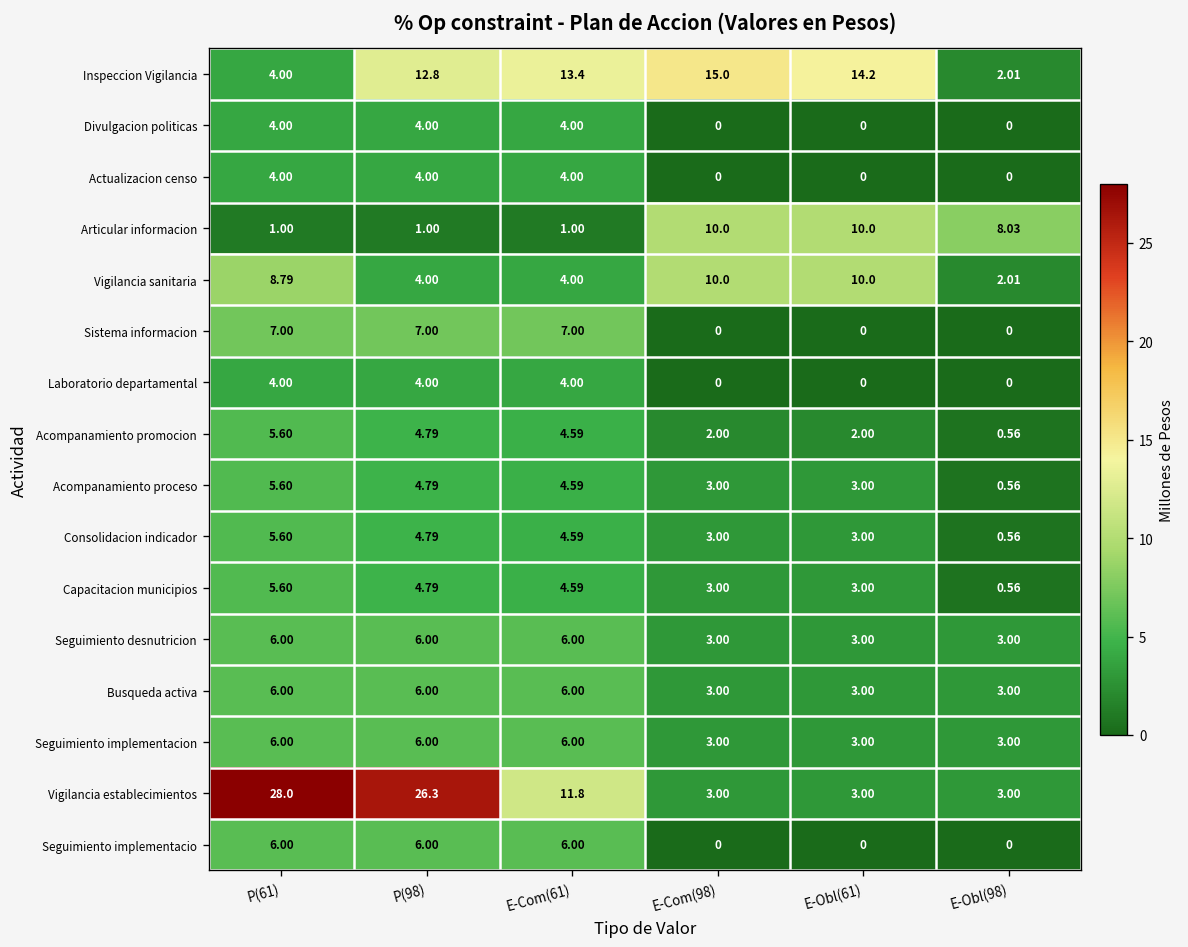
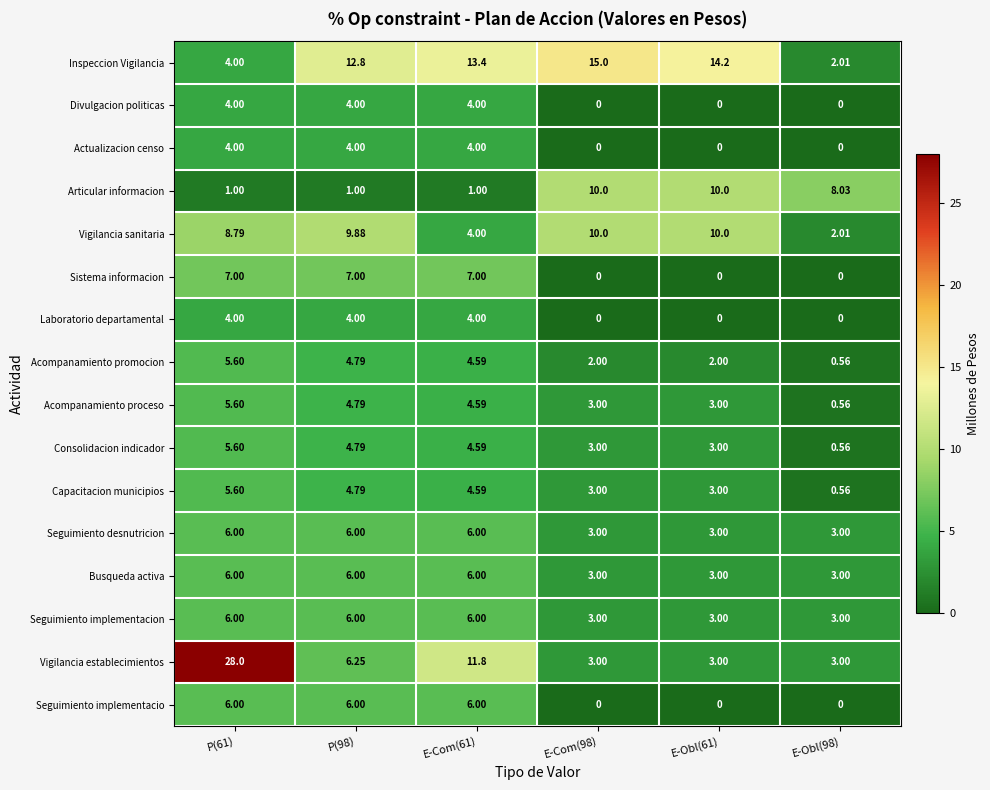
Vigilancia sanitaria, P(98): 4.00 -> 9.88
Vigilancia establecimientos, P(98): 26.3 -> 6.25
